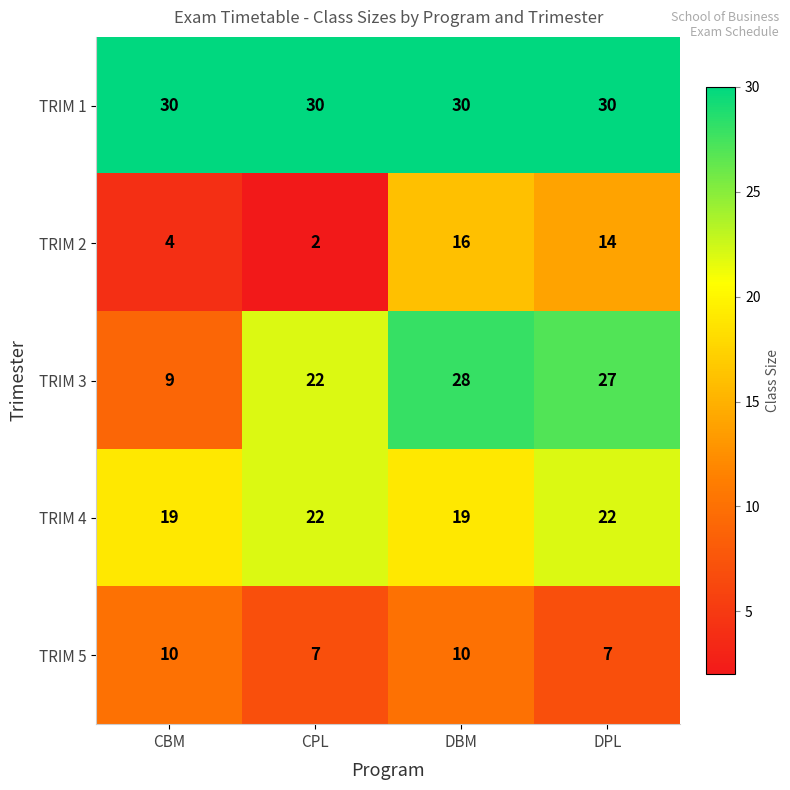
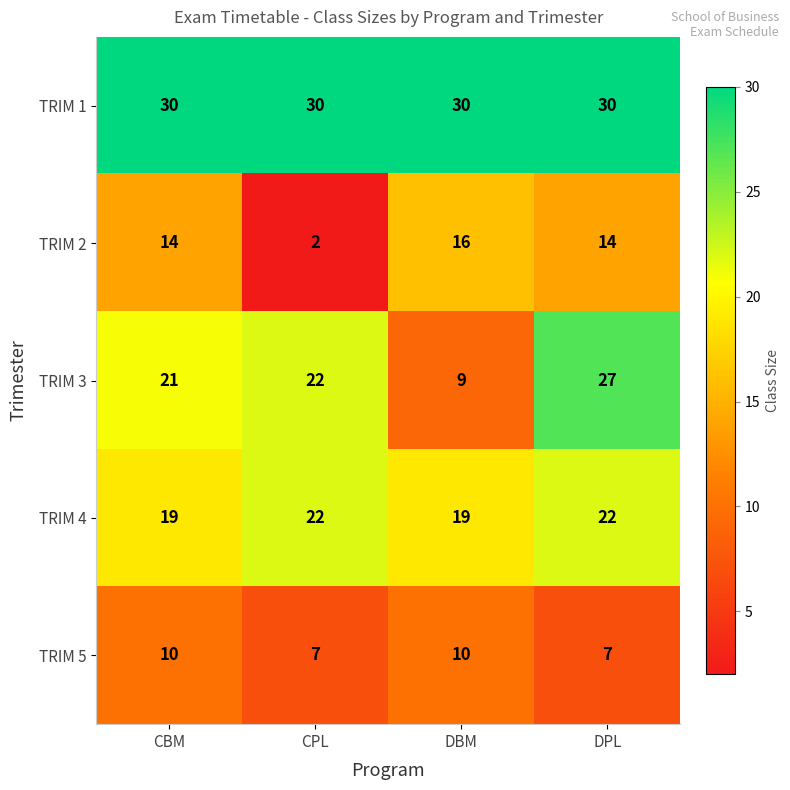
TRIM 2, CBM: 4 -> 14
TRIM 3, CBM: 9 -> 21
TRIM 3, DBM: 28 -> 9
